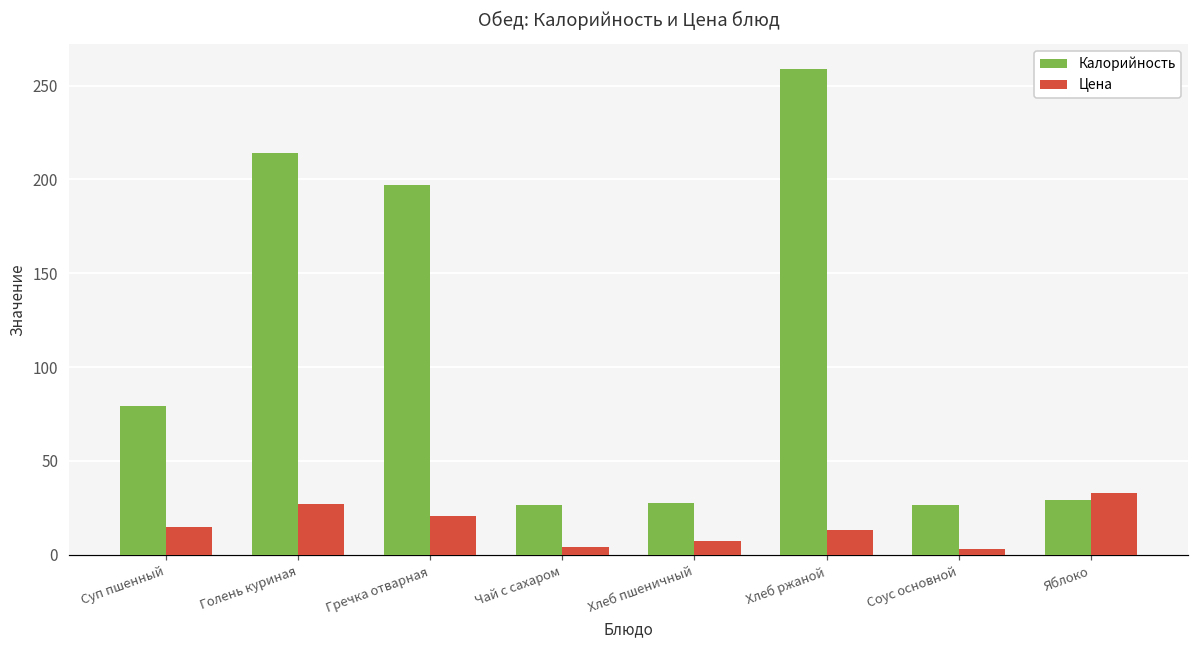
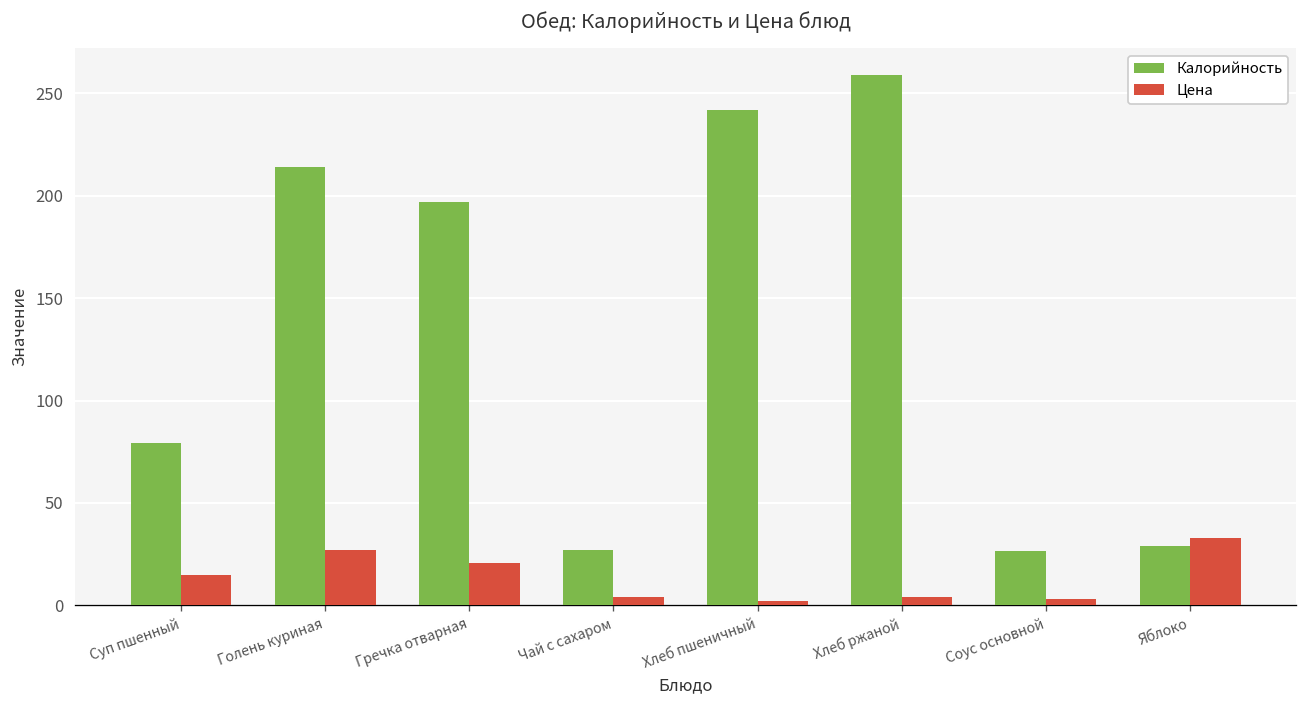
Калорийность, Хлеб пшеничный: 27 -> 242
Цена, Хлеб пшеничный: 8 -> 2
Цена, Хлеб ржаной: 13 -> 4
